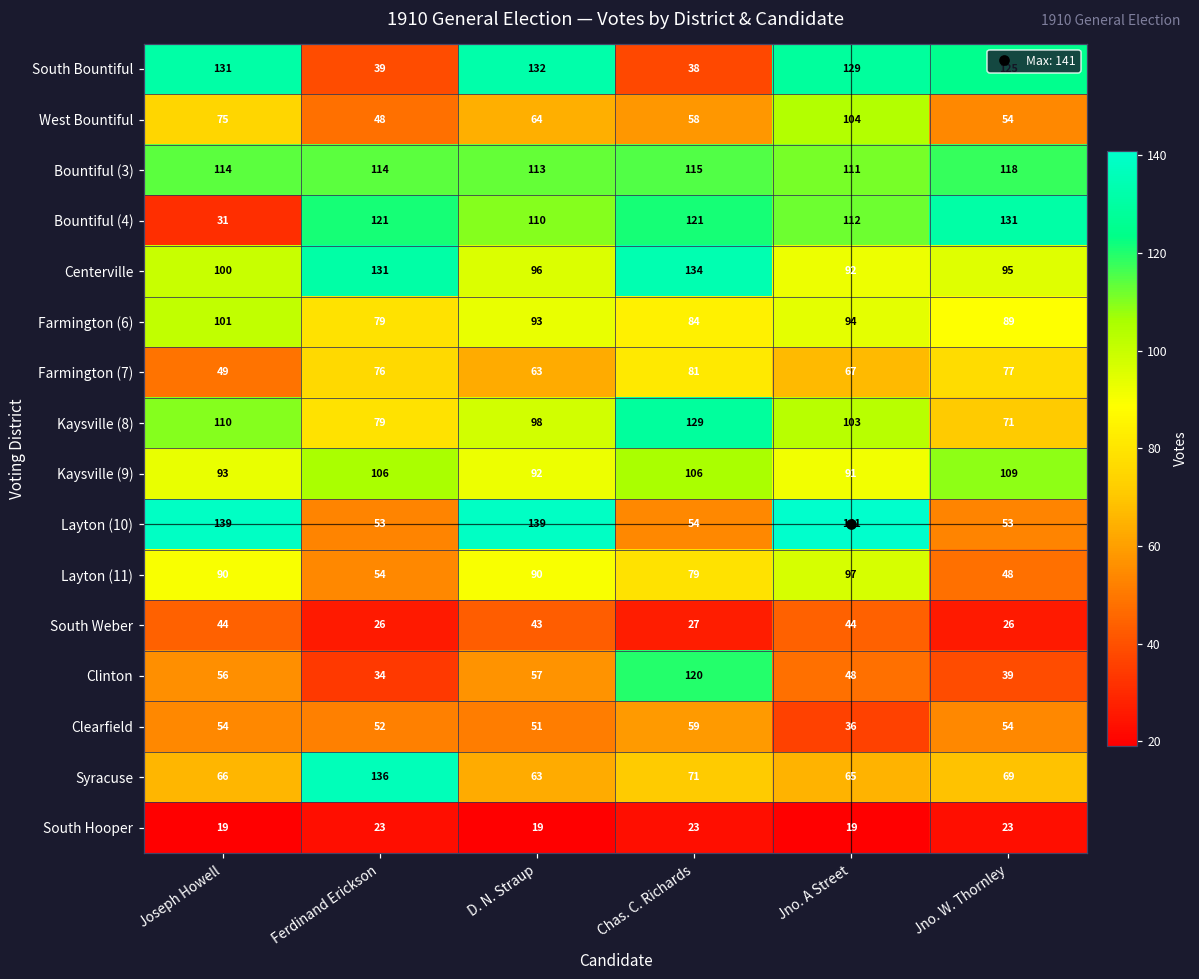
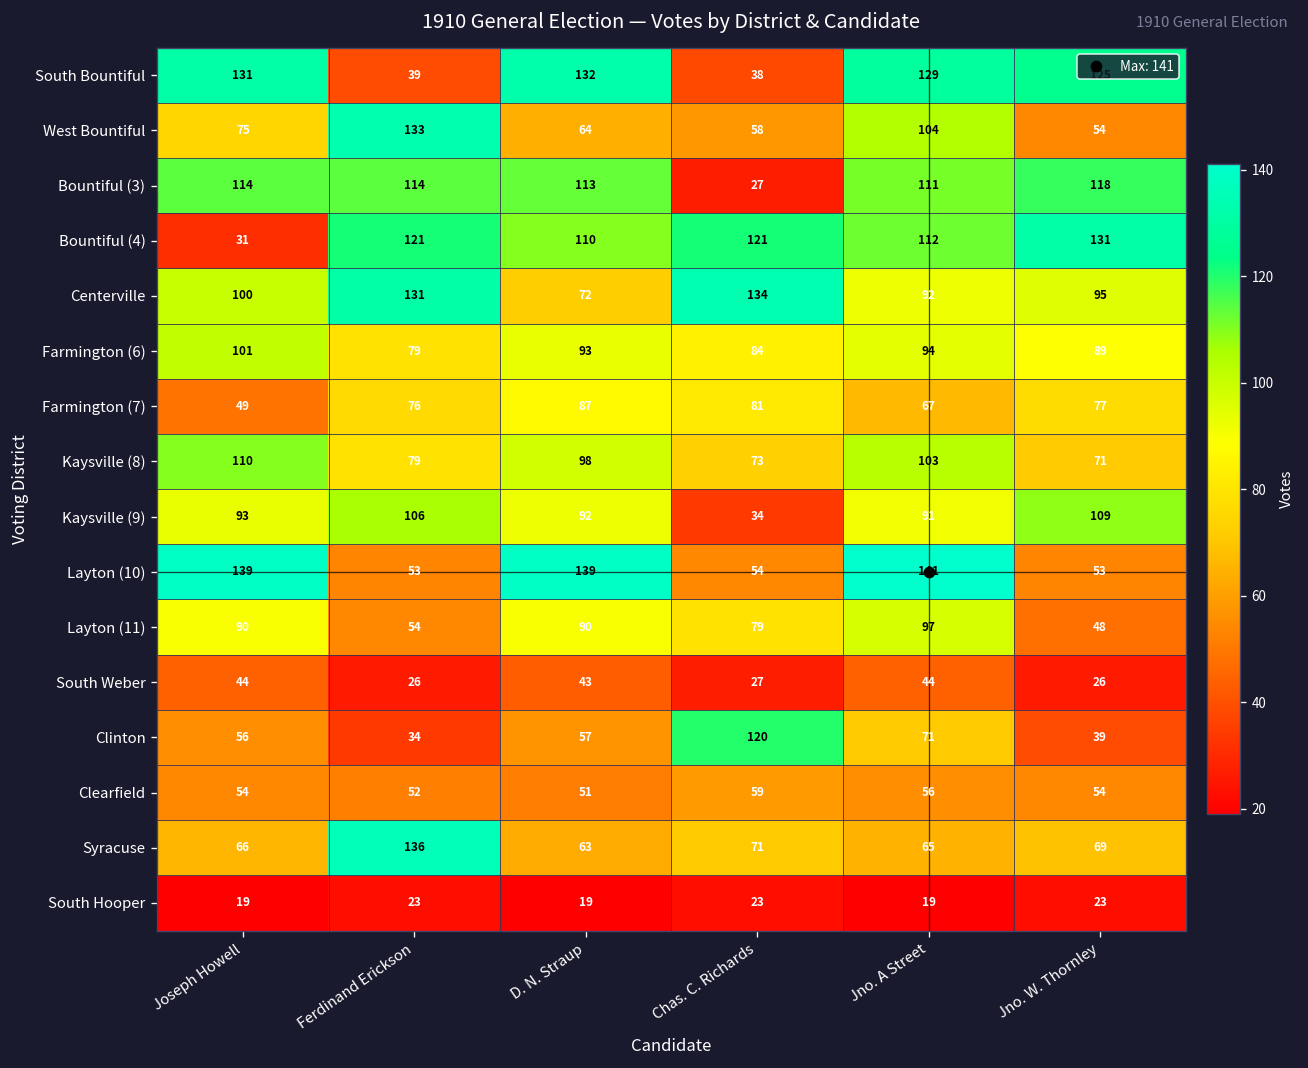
West Bountiful, Ferdinand Erickson: 48 -> 133
Bountiful (3), Chas. C. Richards: 115 -> 27
Centerville, D. N. Straup: 96 -> 72
Farmington (7), D. N. Straup: 63 -> 87
Kaysville (8), Chas. C. Richards: 129 -> 73
Kaysville (9), Chas. C. Richards: 106 -> 34
Clinton, Jno. A Street: 48 -> 71
Clearfield, Jno. A Street: 36 -> 56
